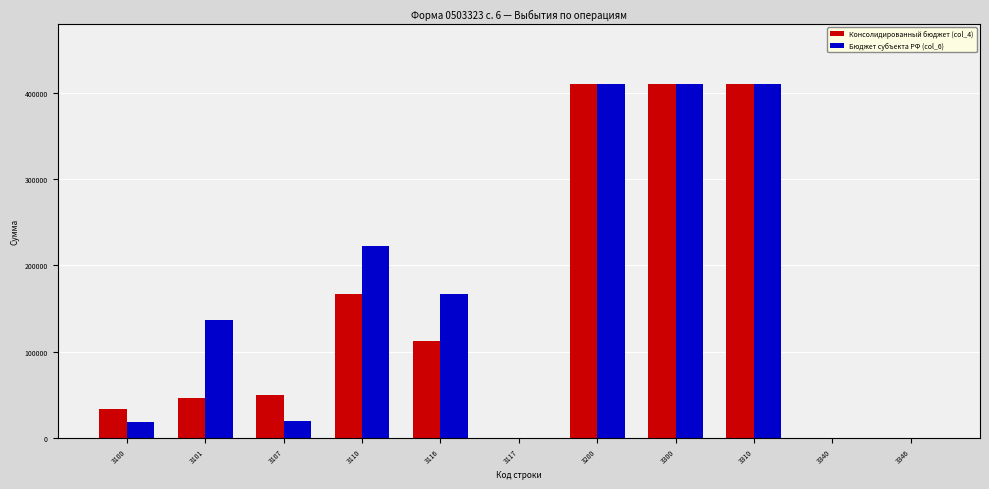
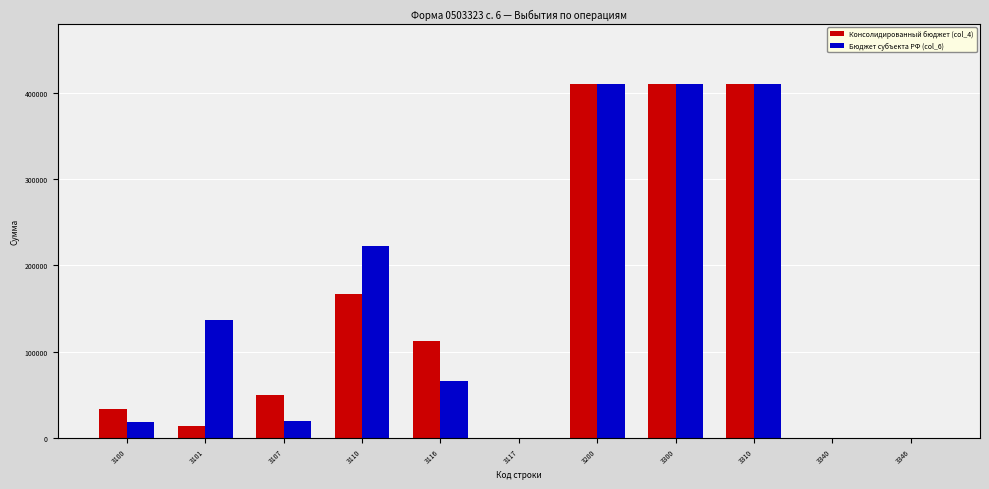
Консолидированный бюджет (col_4), 3101: 50000 -> 10000
Бюджет субъекта РФ (col_6), 3116: 170000 -> 70000
